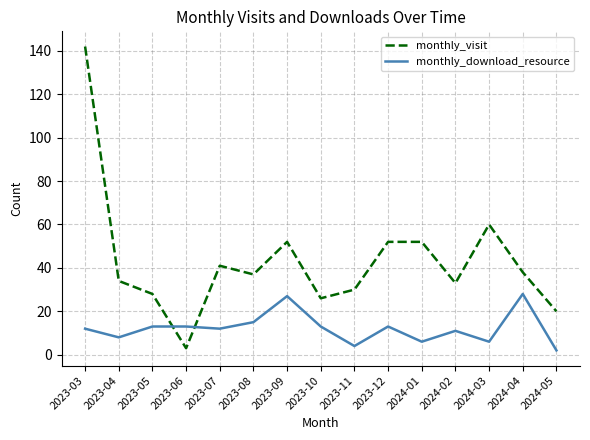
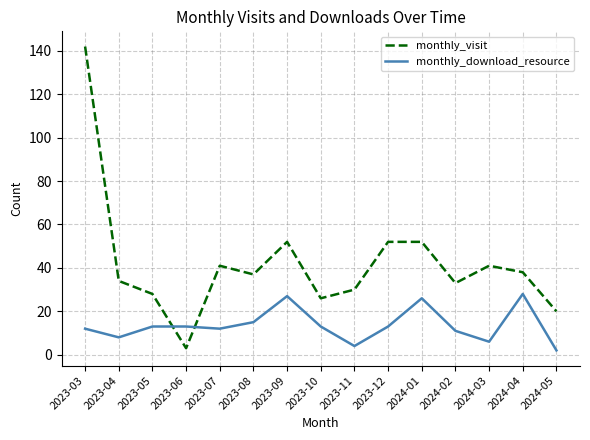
monthly_download_resource, 2024-01: 6 -> 26
monthly_visit, 2024-03: 60 -> 41
